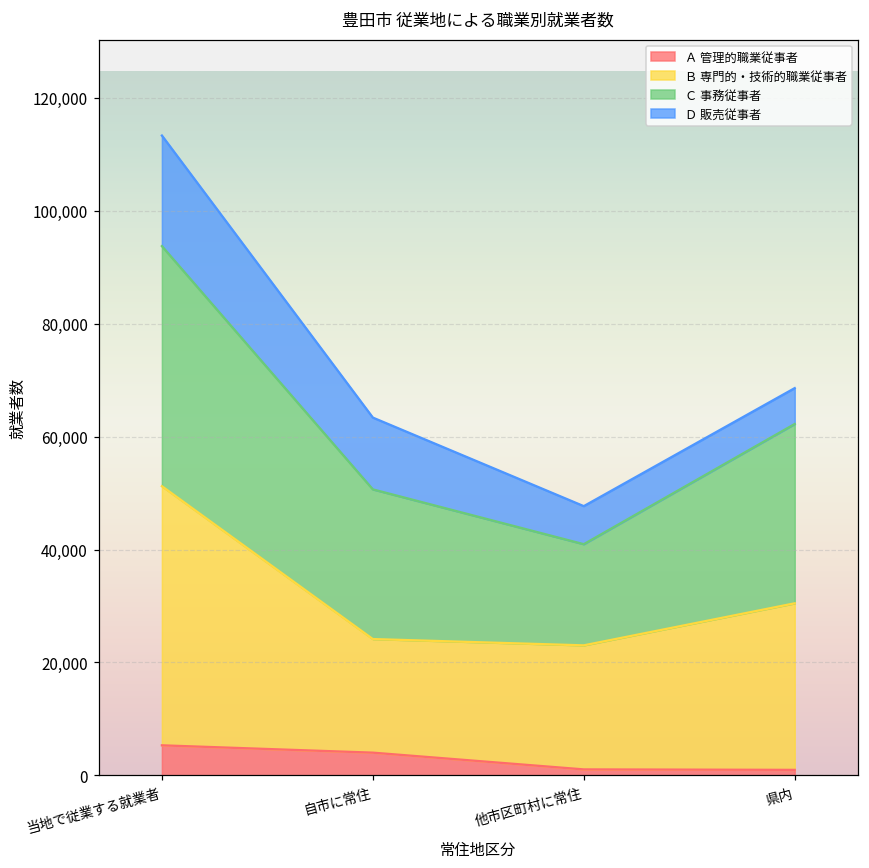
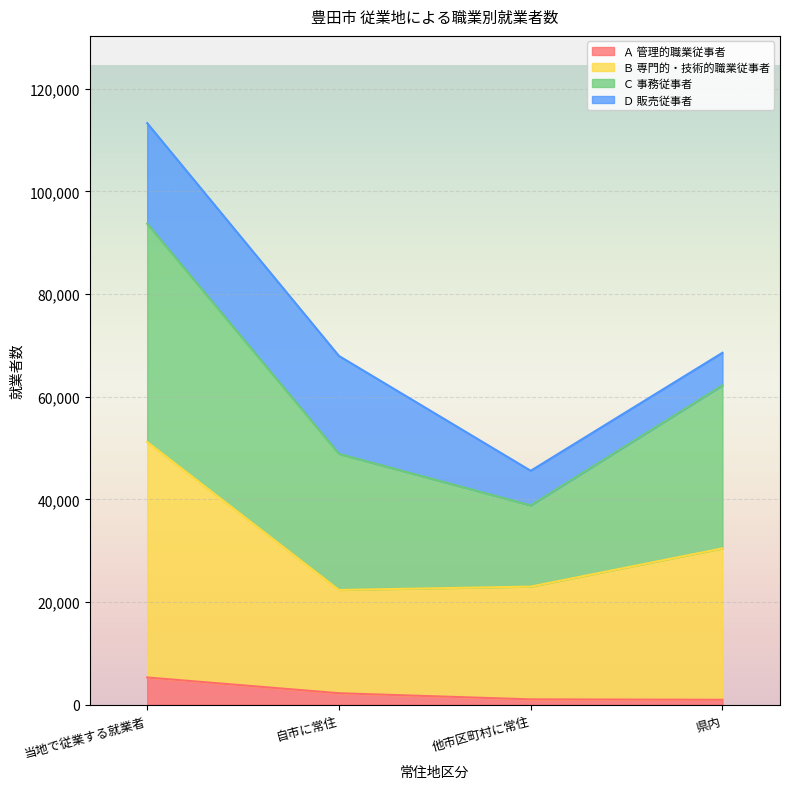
Ａ 管理的職業従事者, 自市に常住: 4,000 -> 2,000
Ｄ 販売従事者, 自市に常住: 13,000 -> 19,000
Ｃ 事務従事者, 他市区町村に常住: 18,000 -> 16,000
